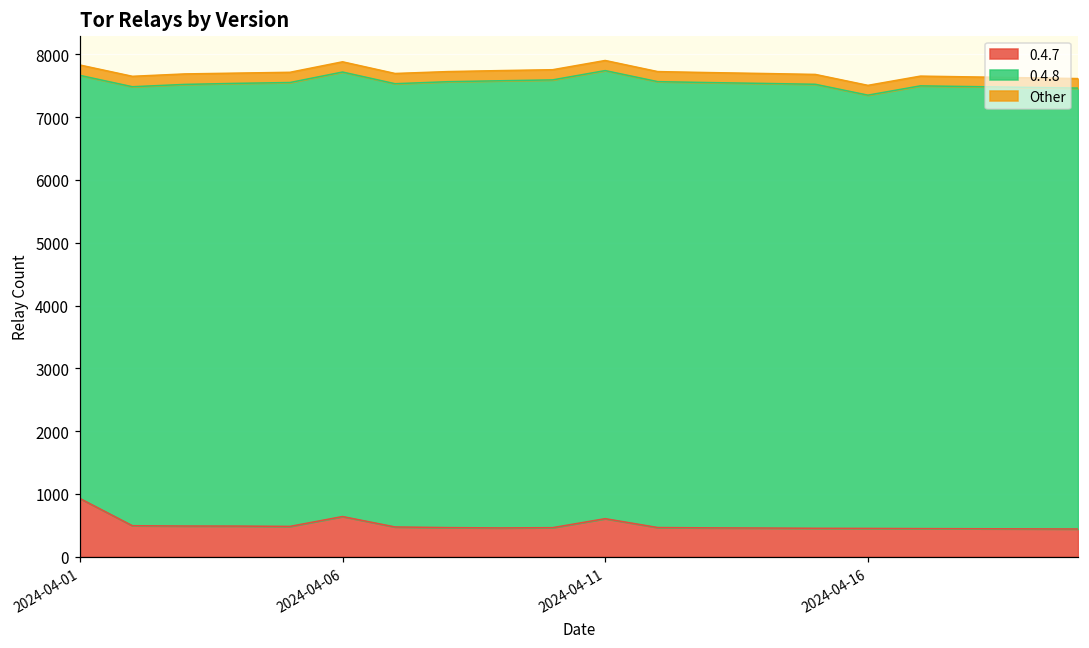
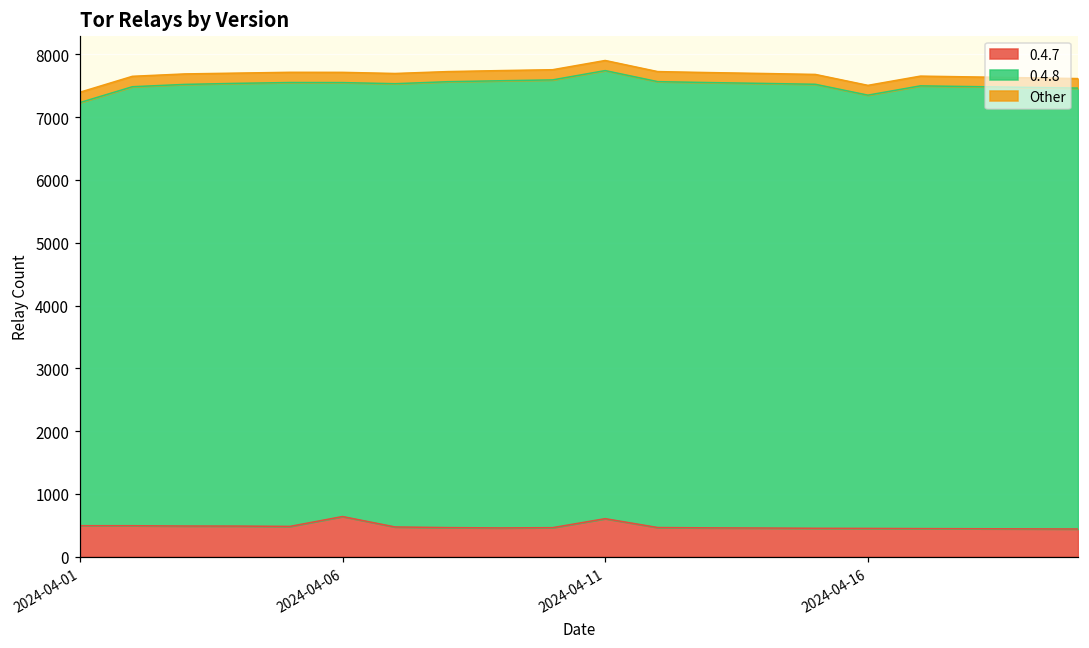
0.4.7, 2024-04-01: 900 -> 500
0.4.8, 2024-04-06: 7100 -> 6900
